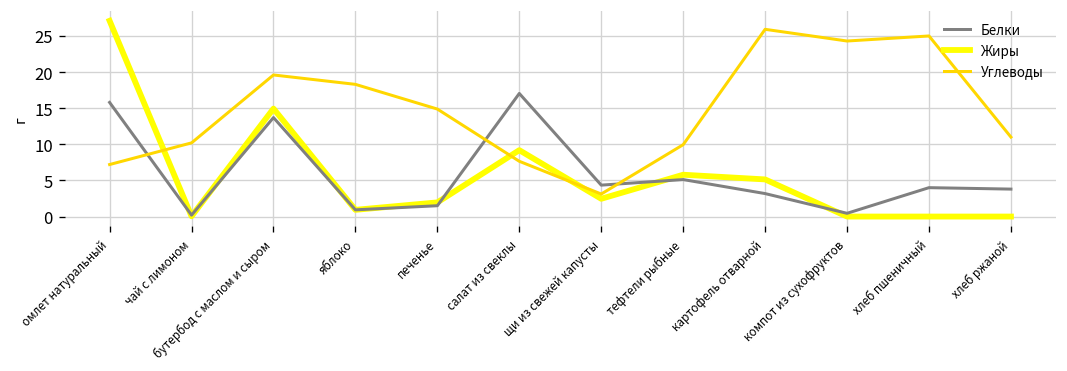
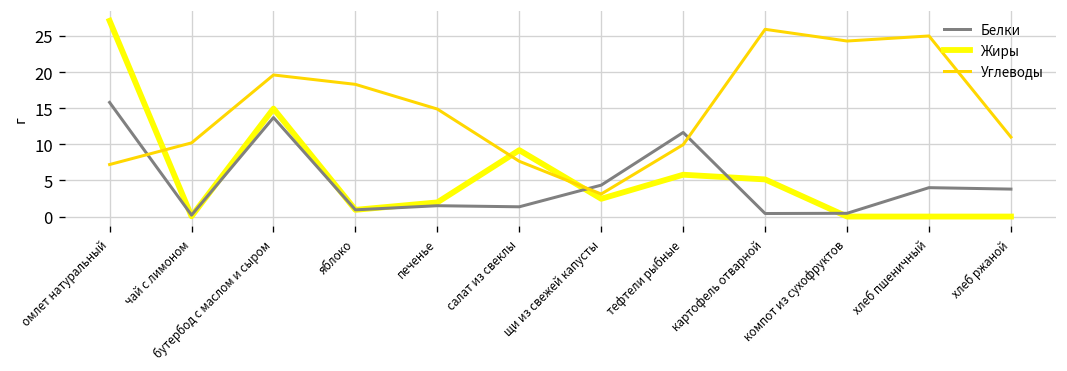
Белки, салат из свеклы: 17 -> 1
Белки, тефтели рыбные: 5 -> 12
Белки, картофель отварной: 3 -> 0
